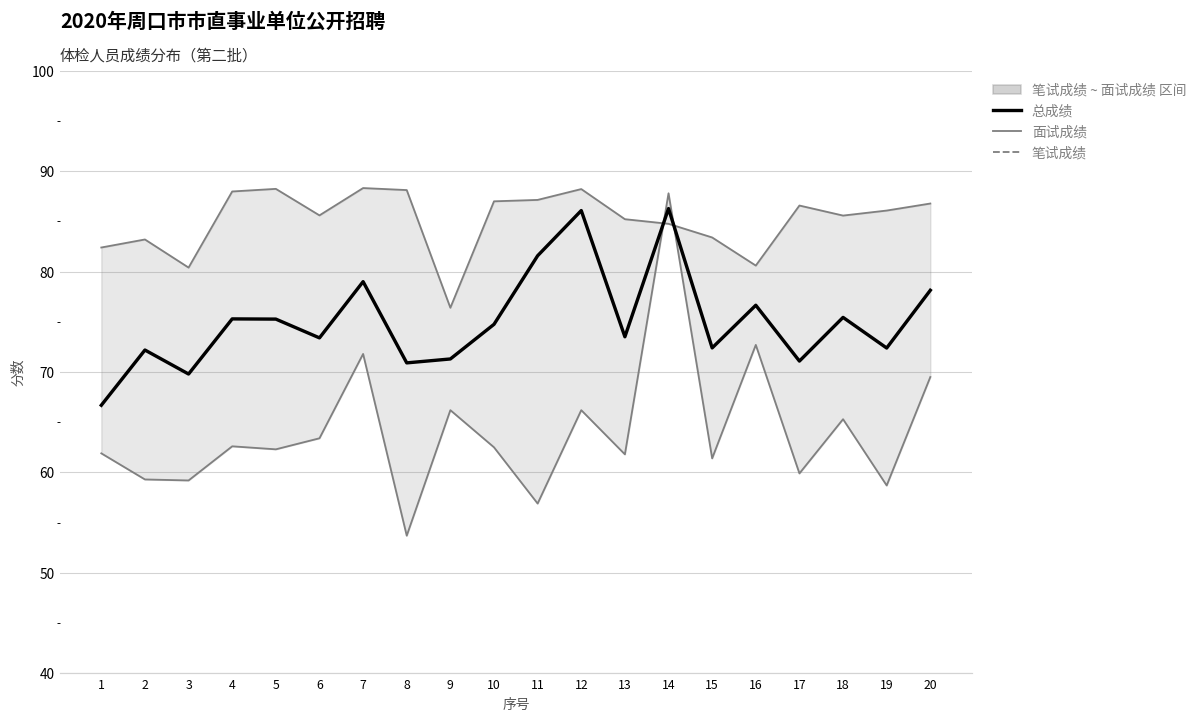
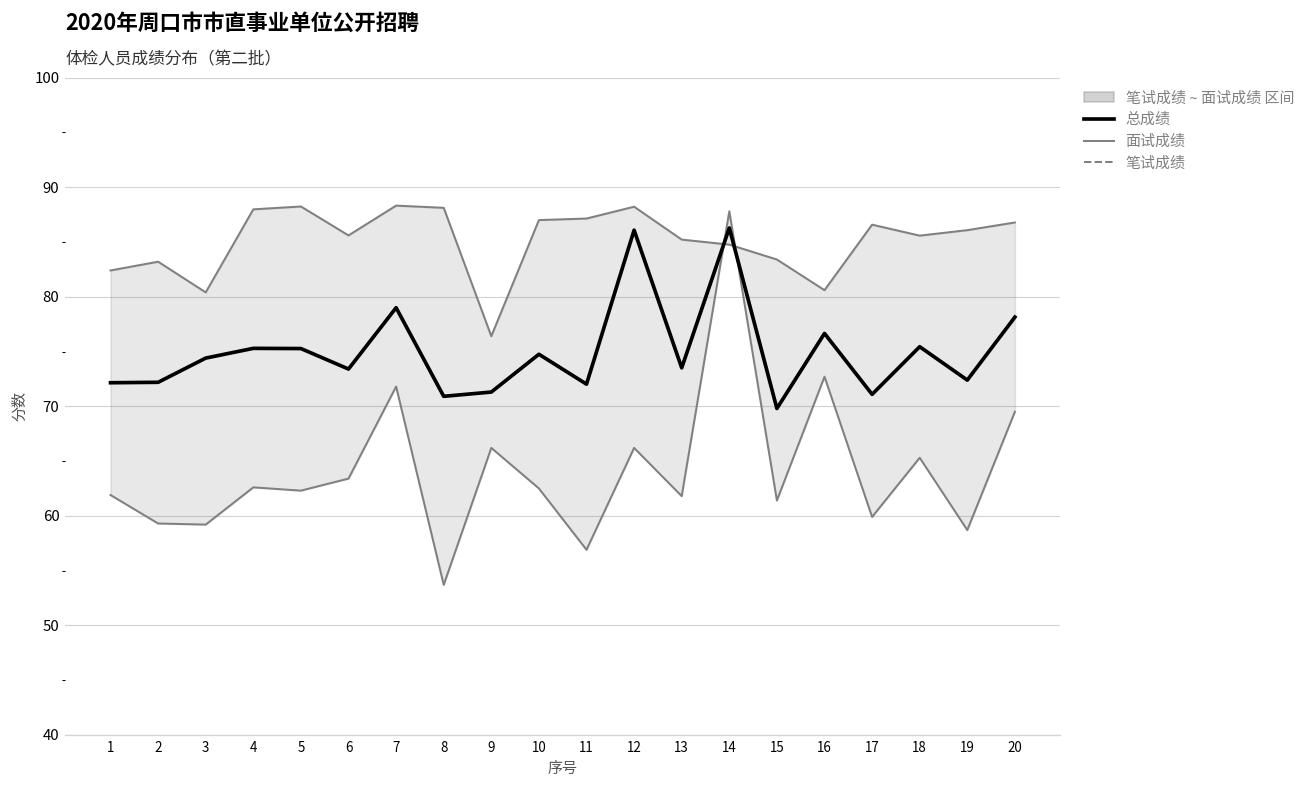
总成绩, 1: 67 -> 72
总成绩, 3: 70 -> 74
总成绩, 11: 82 -> 72
总成绩, 15: 72 -> 70
